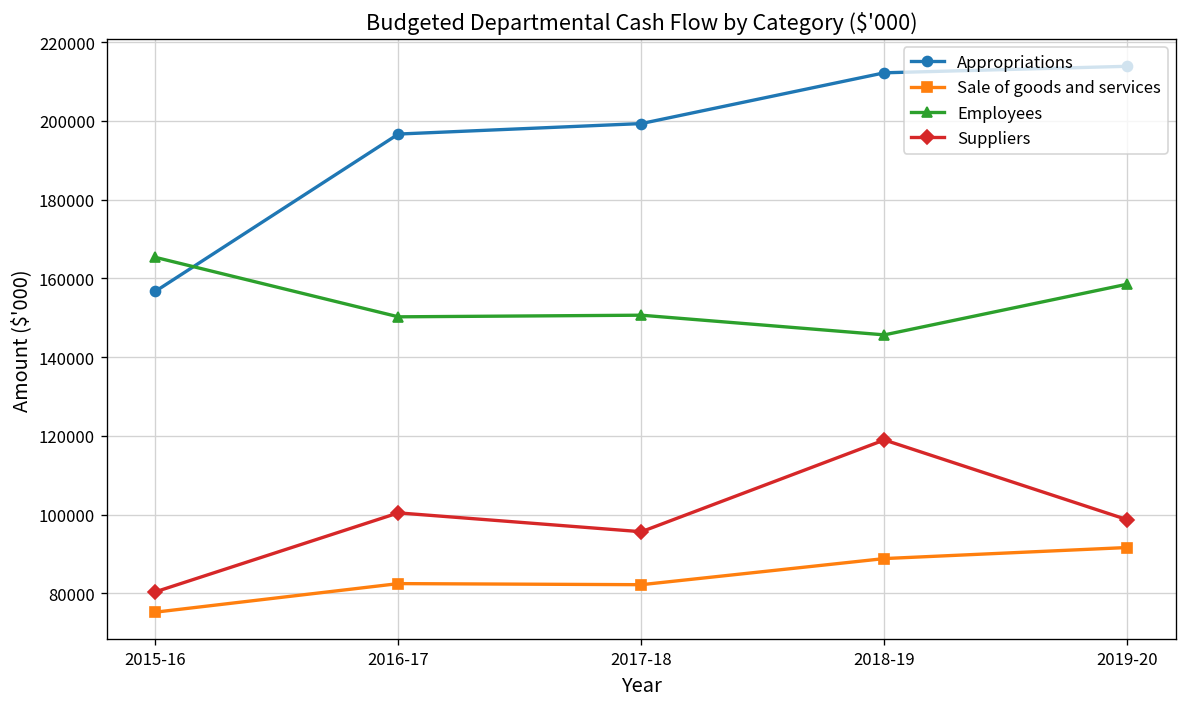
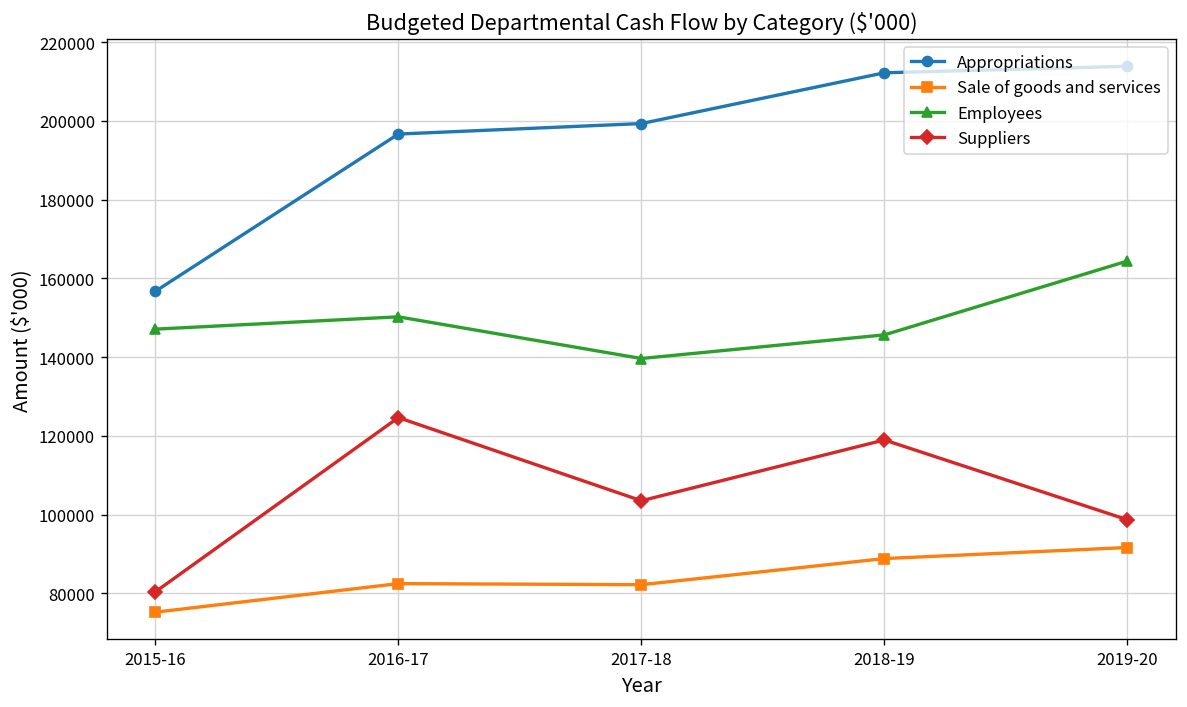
Employees, 2015-16: 165000 -> 147000
Suppliers, 2016-17: 100000 -> 125000
Employees, 2017-18: 151000 -> 140000
Suppliers, 2017-18: 96000 -> 104000
Employees, 2019-20: 159000 -> 164000
